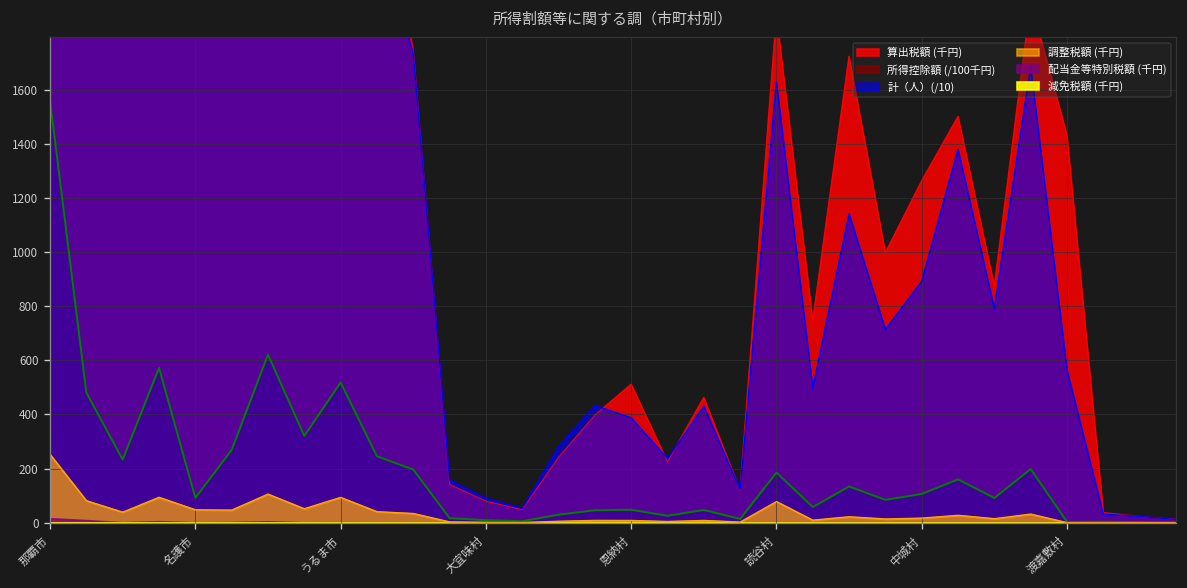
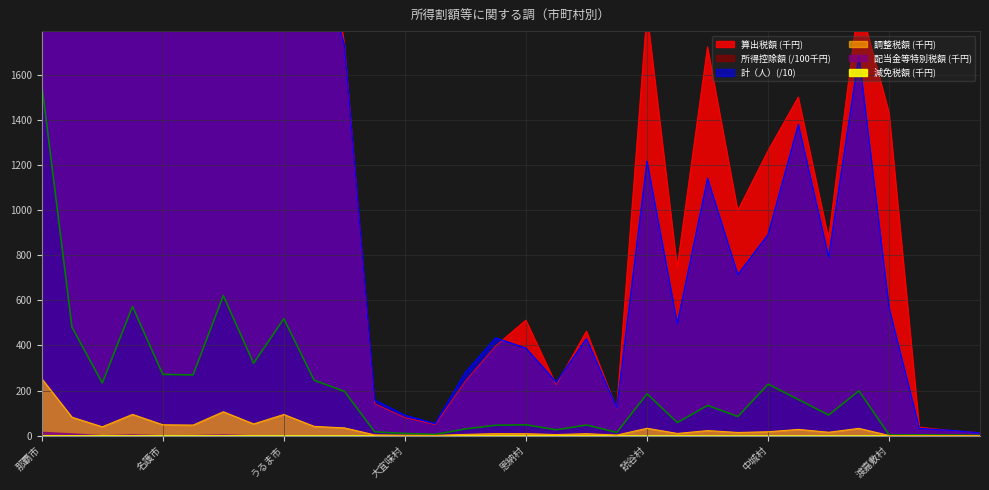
所得控除額 (/100千円), 名護市: 90 -> 270
計（人）(/10), 読谷村: 1630 -> 1220
調整税額 (千円), 読谷村: 80 -> 30
所得控除額 (/100千円), 中城村: 110 -> 230
